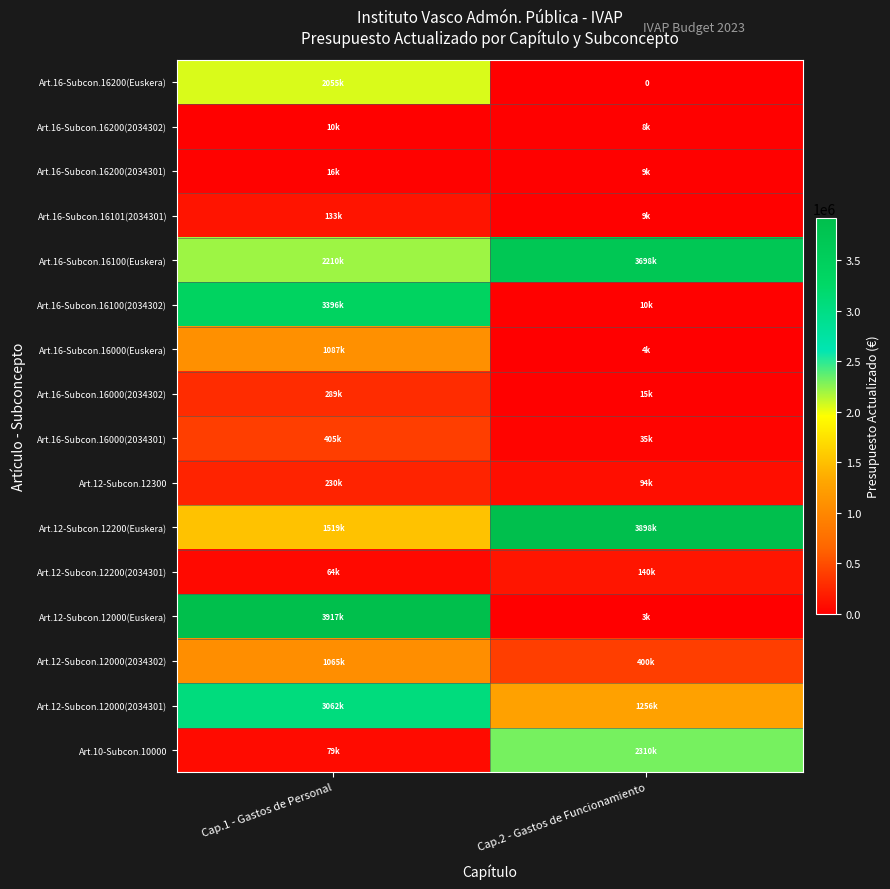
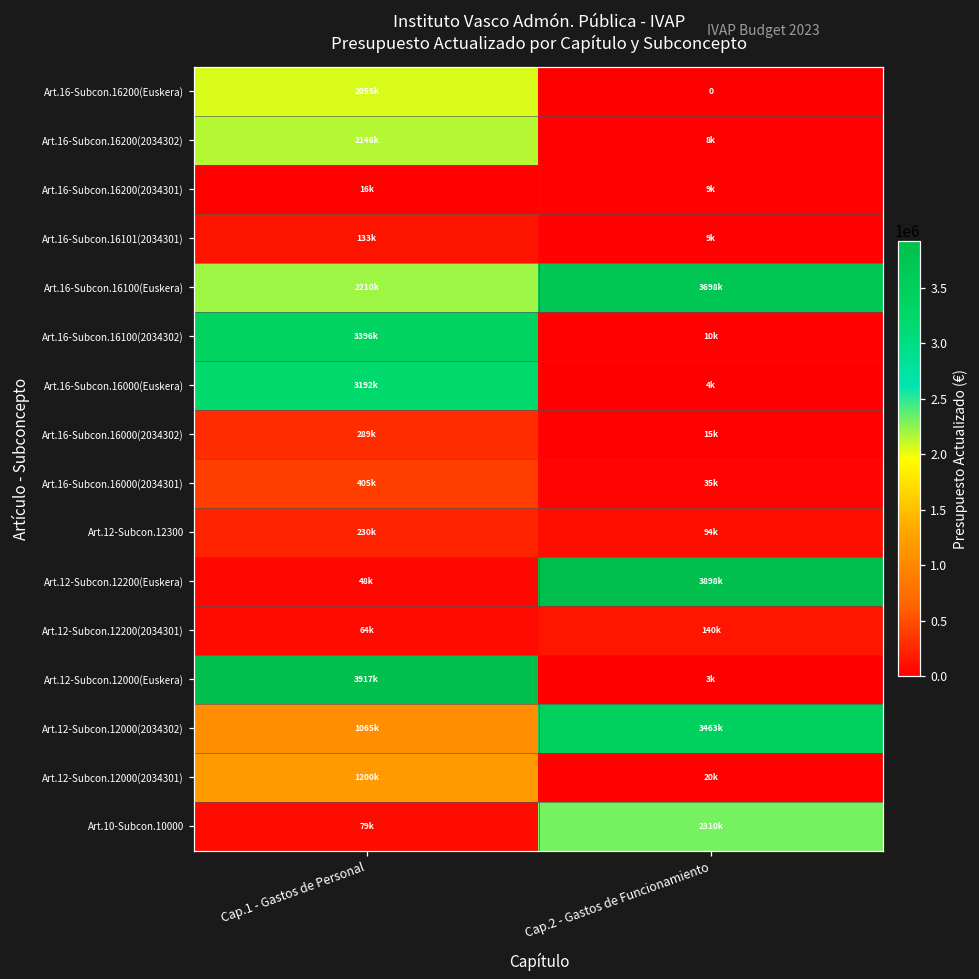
Art.16-Subcon.16200(2034302), Cap.1 - Gastos de Personal: 10k -> 2146k
Art.16-Subcon.16000(Euskera), Cap.1 - Gastos de Personal: 1087k -> 3192k
Art.12-Subcon.12200(Euskera), Cap.1 - Gastos de Personal: 1519k -> 48k
Art.12-Subcon.12000(2034302), Cap.2 - Gastos de Funcionamiento: 400k -> 3463k
Art.12-Subcon.12000(2034301), Cap.1 - Gastos de Personal: 3062k -> 1200k
Art.12-Subcon.12000(2034301), Cap.2 - Gastos de Funcionamiento: 1256k -> 20k
